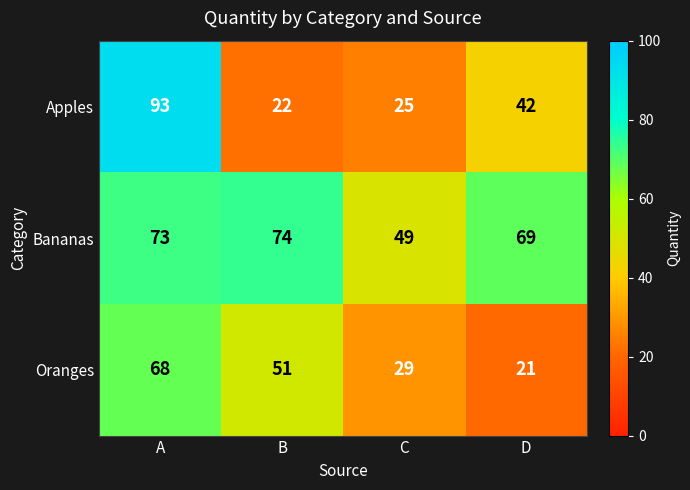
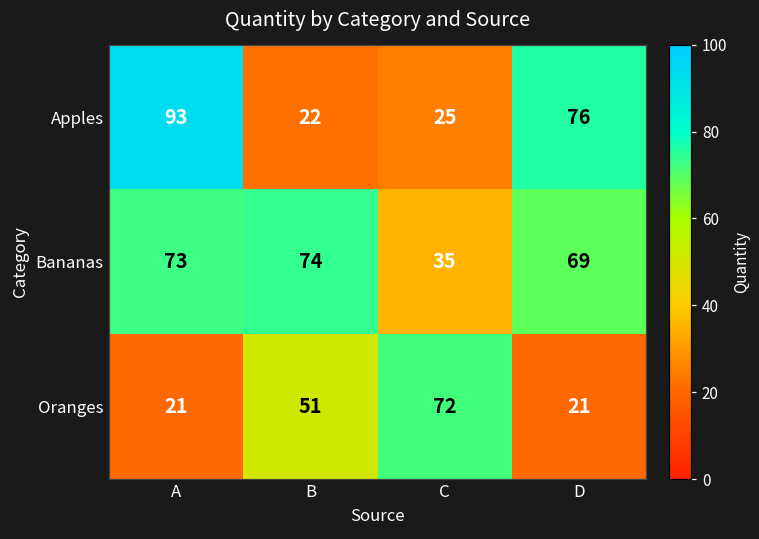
Apples, D: 42 -> 76
Bananas, C: 49 -> 35
Oranges, A: 68 -> 21
Oranges, C: 29 -> 72
